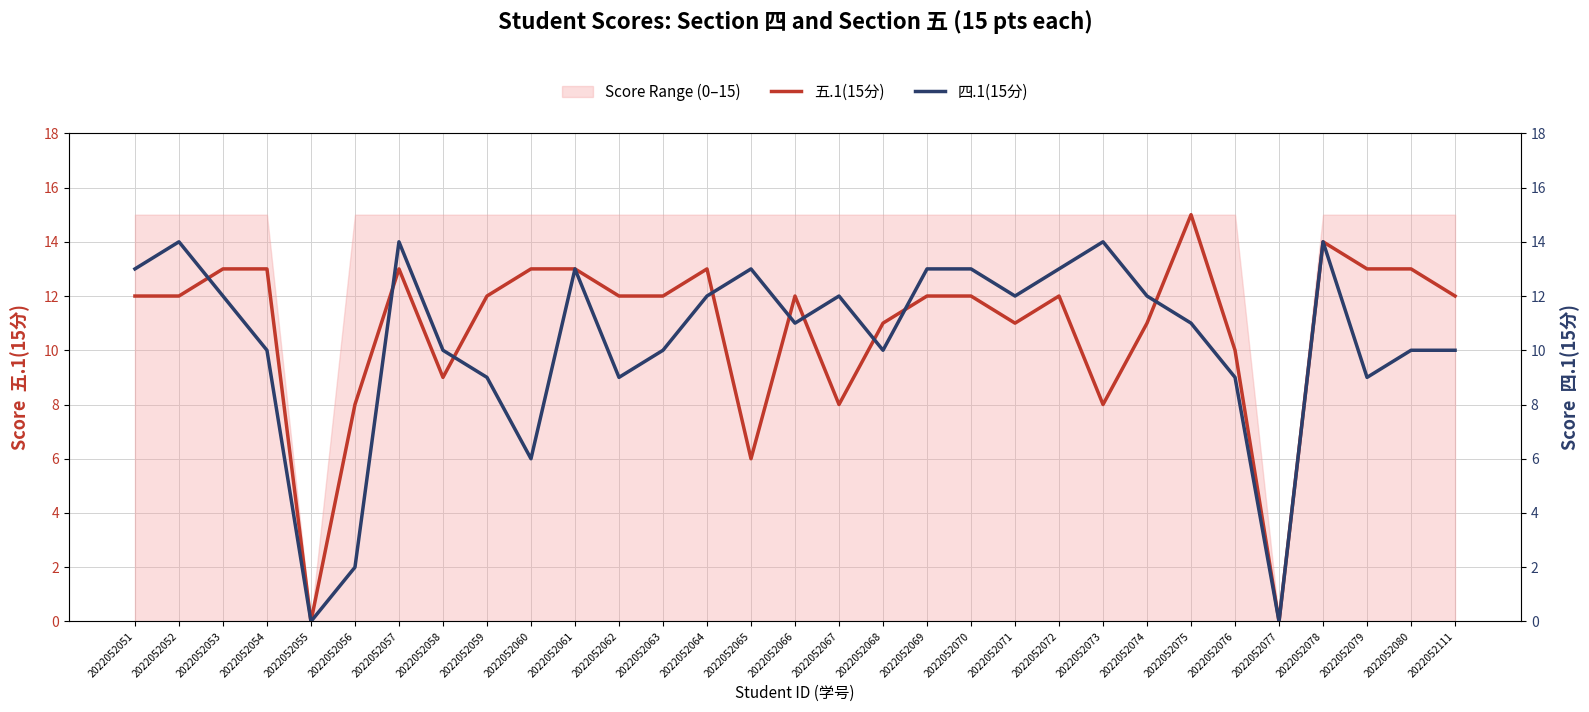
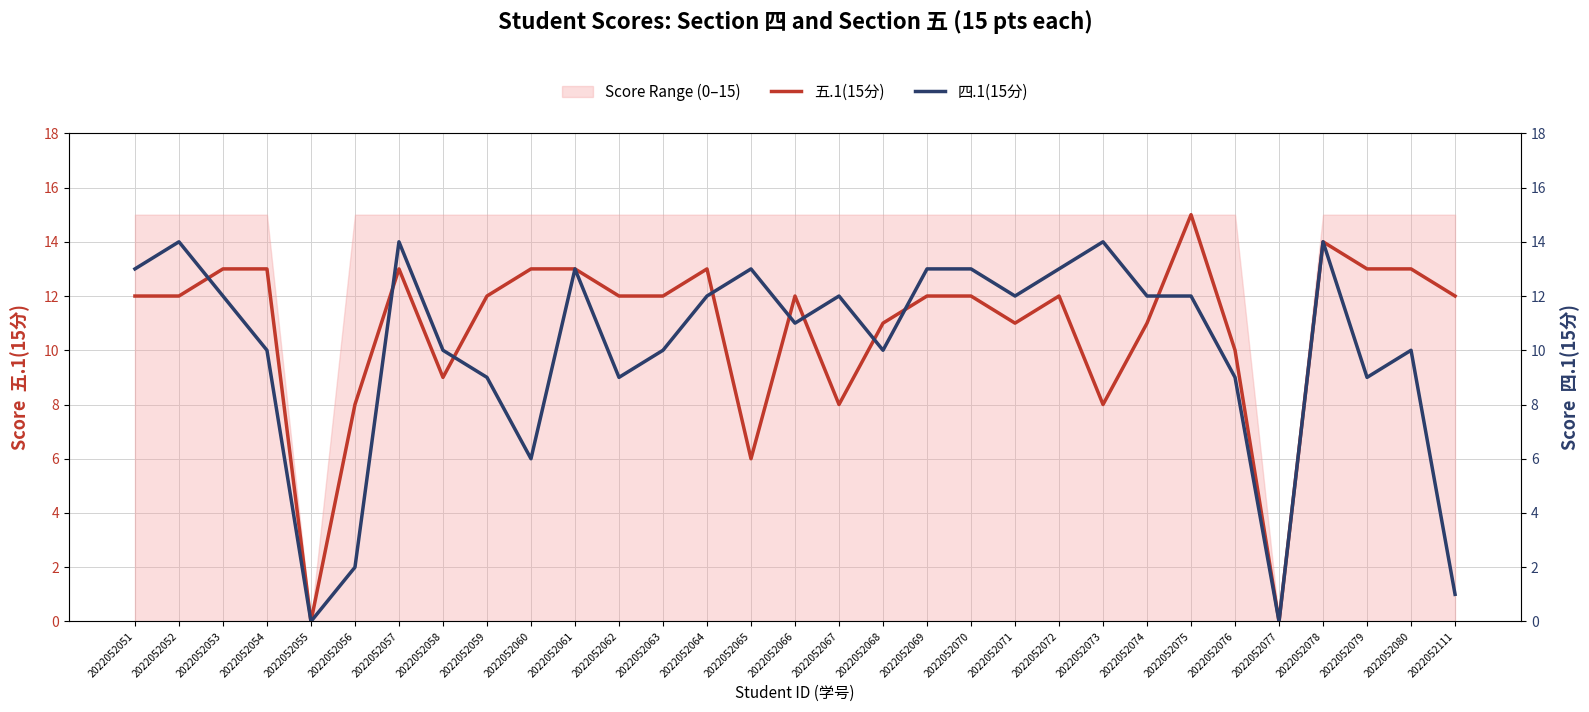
四.1(15分), 2022052075: 11 -> 12
四.1(15分), 2022052111: 10 -> 1
